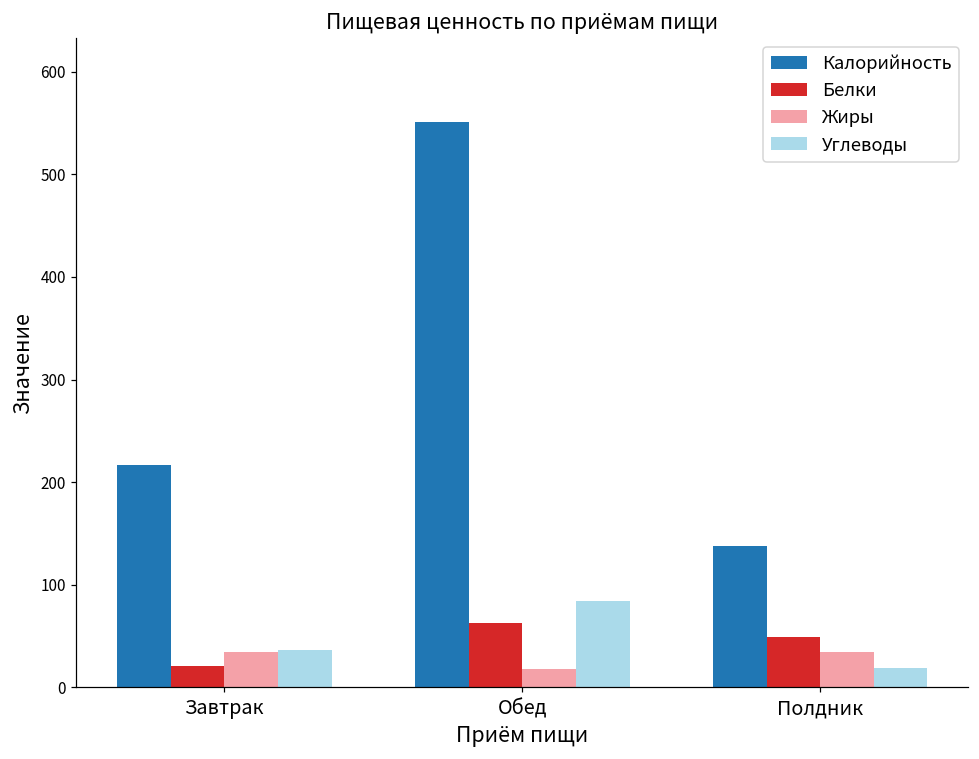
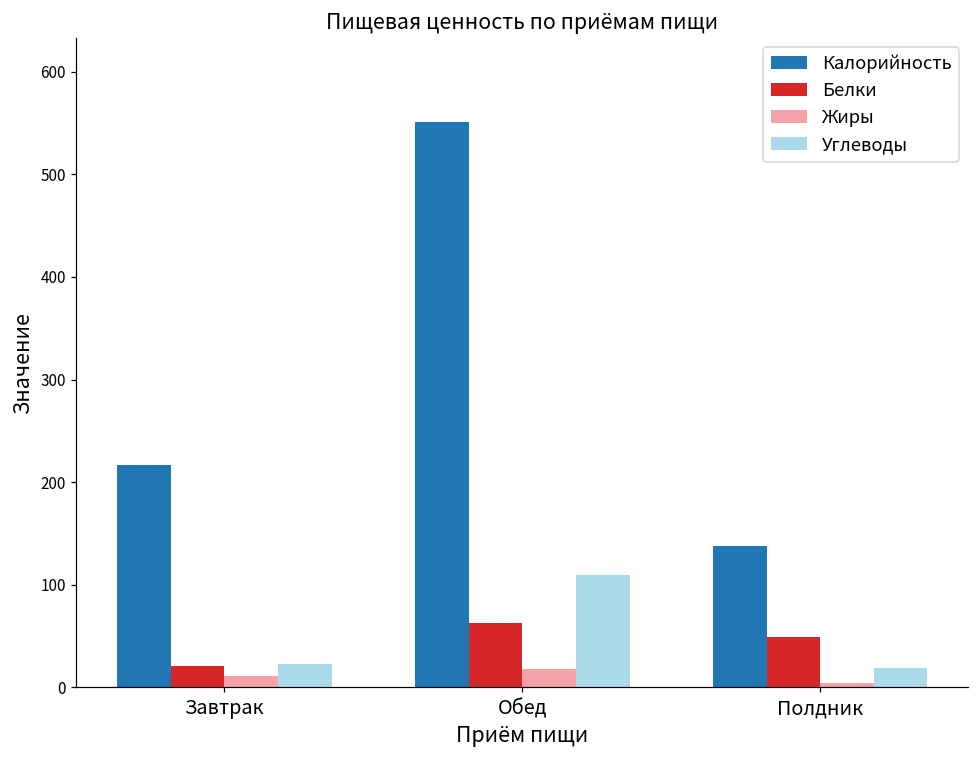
Жиры, Завтрак: 30 -> 10
Углеводы, Завтрак: 40 -> 20
Углеводы, Обед: 80 -> 110
Жиры, Полдник: 30 -> 0
